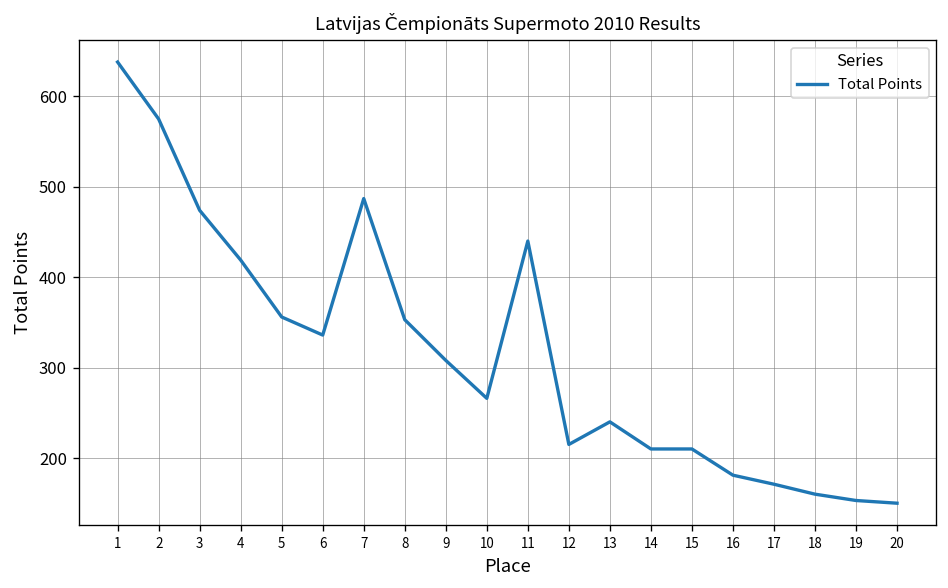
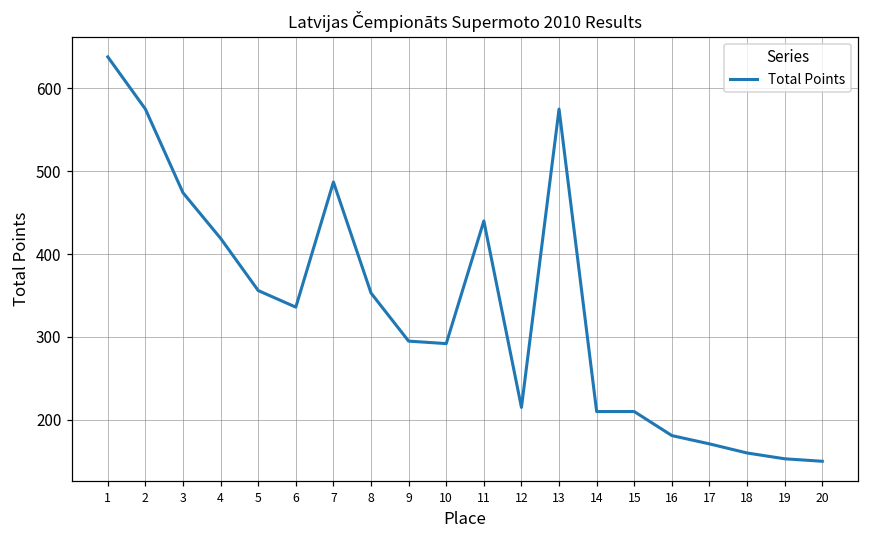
9: 310 -> 300
10: 270 -> 290
13: 240 -> 580
